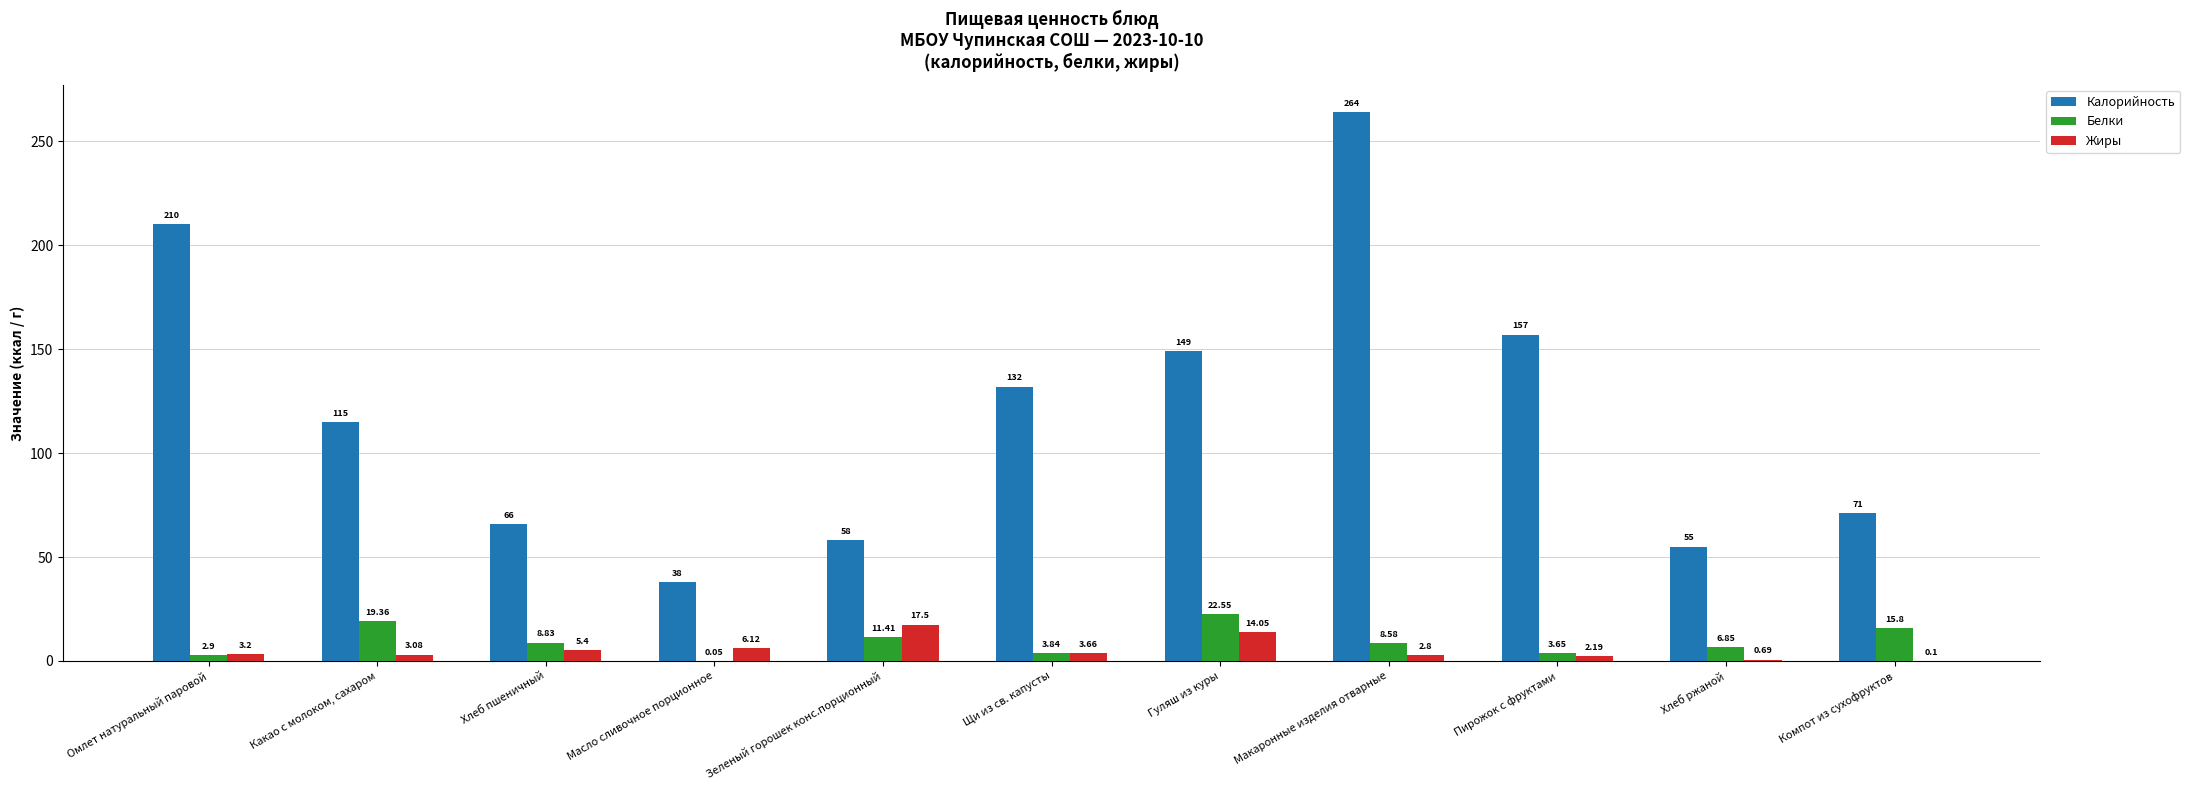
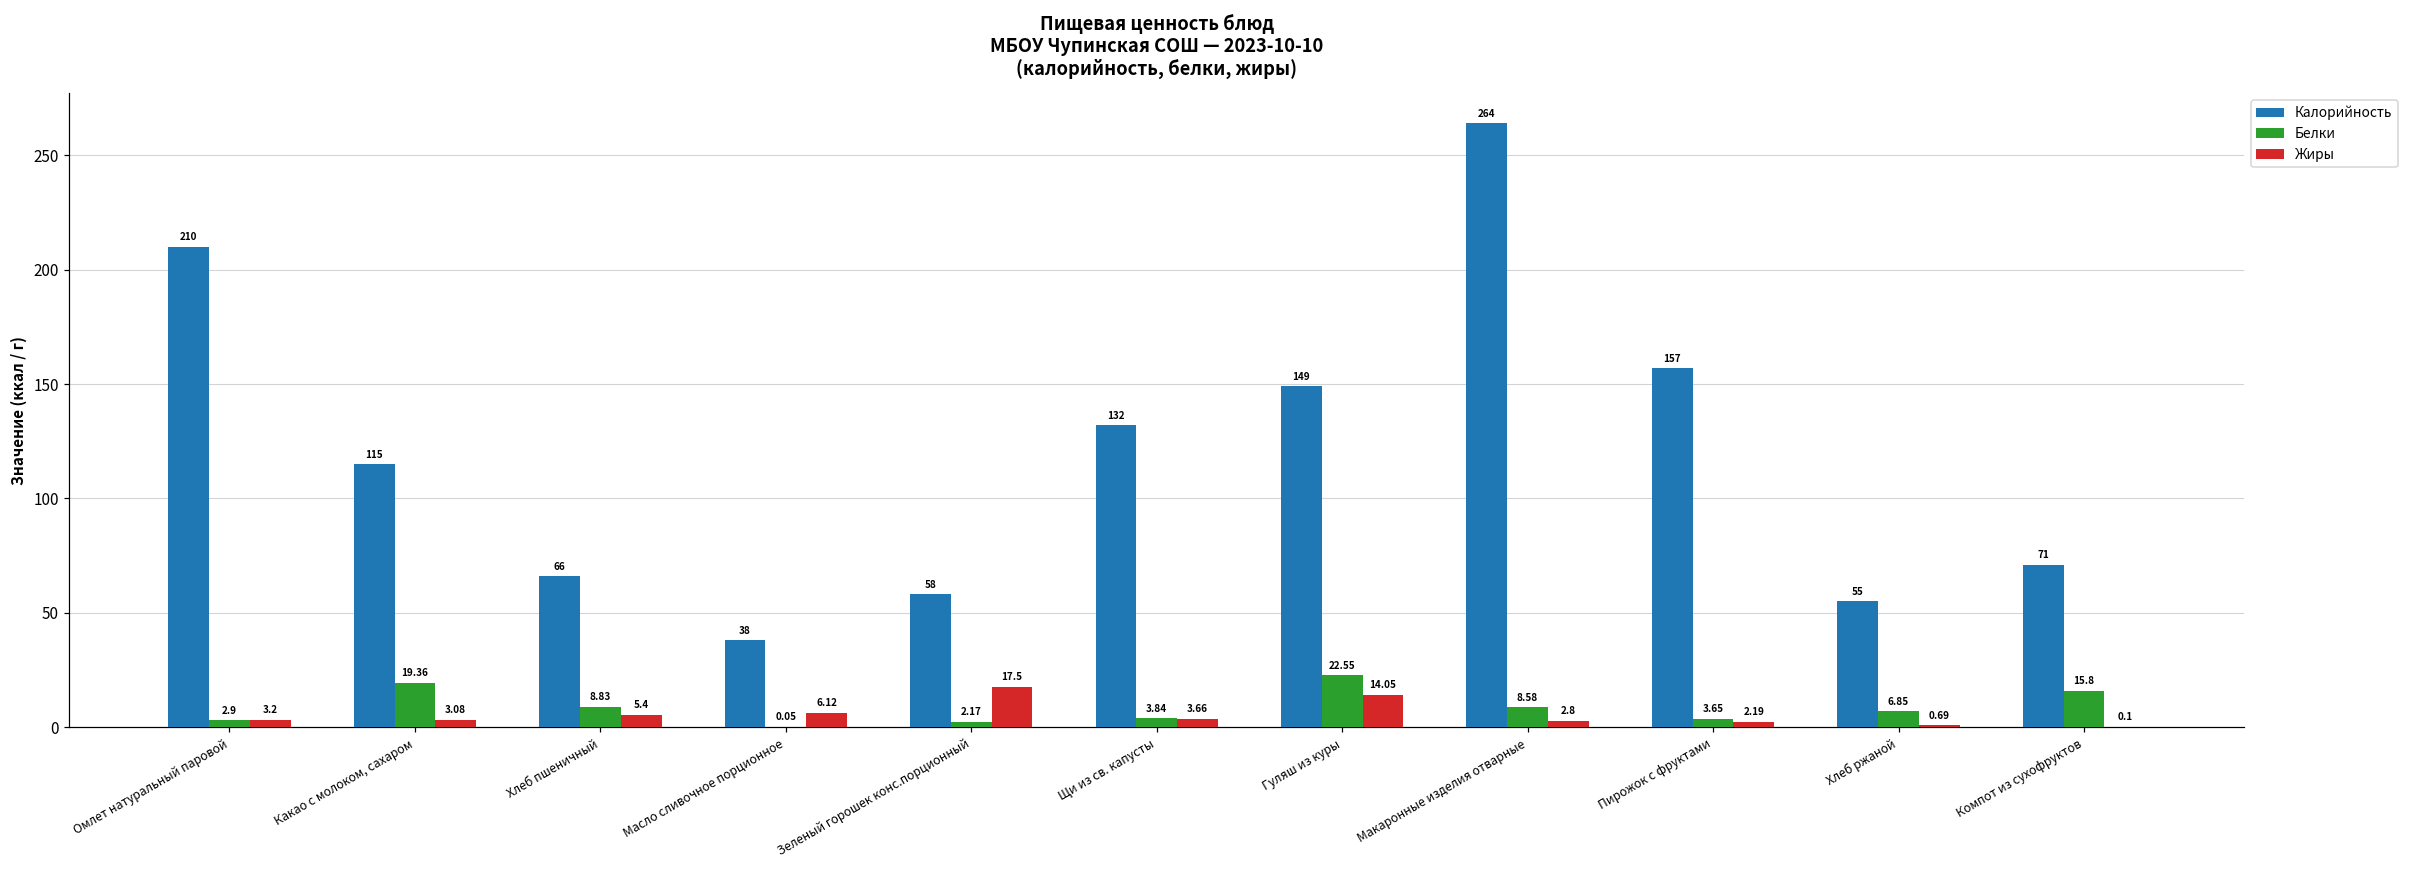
Белки, Зеленый горошек конс.порционный: 11.41 -> 2.17
